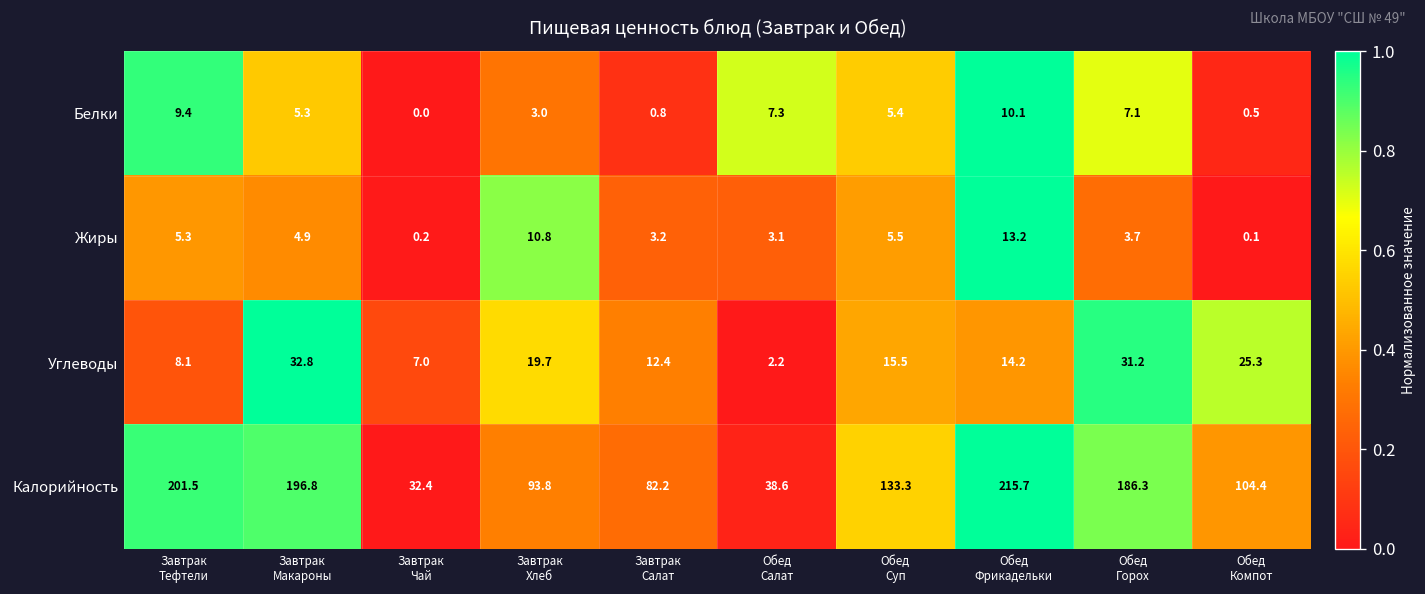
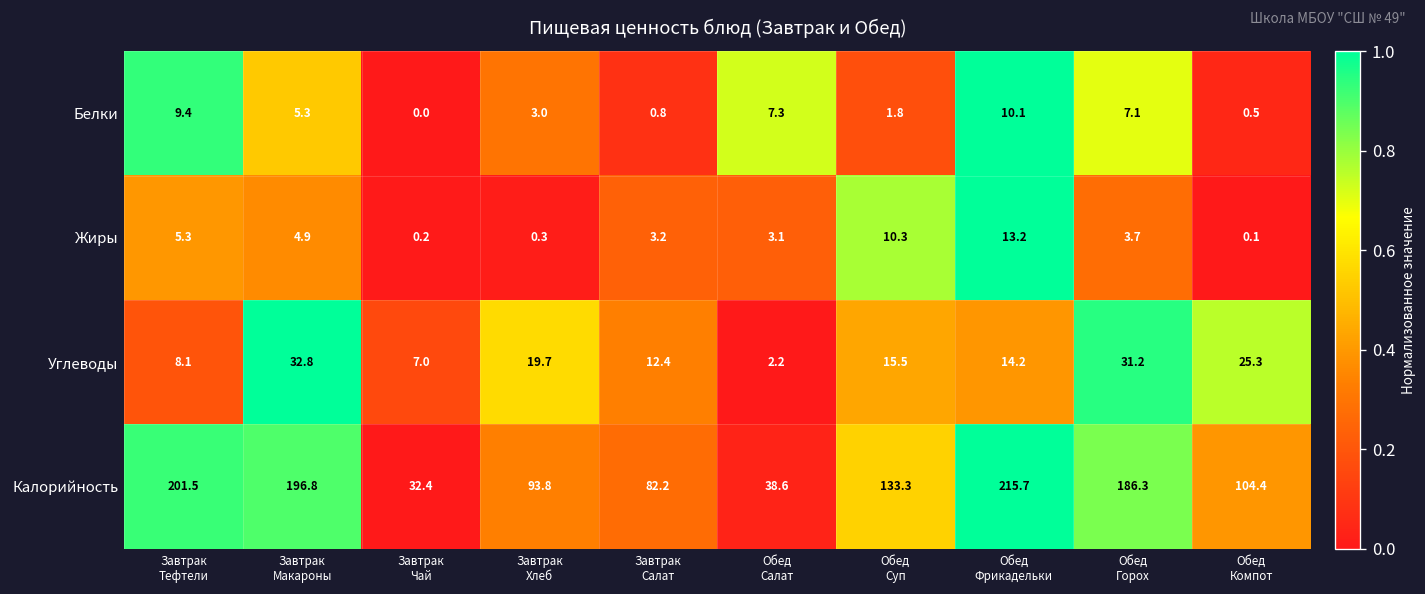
Белки, Обед Суп: 5.4 -> 1.8
Жиры, Завтрак Хлеб: 10.8 -> 0.3
Жиры, Обед Суп: 5.5 -> 10.3
